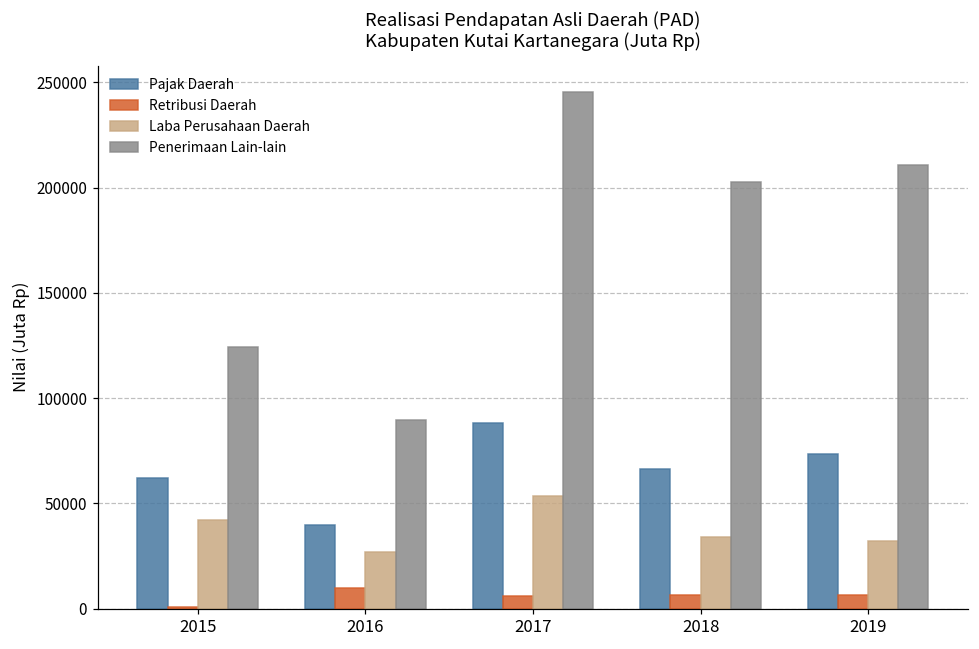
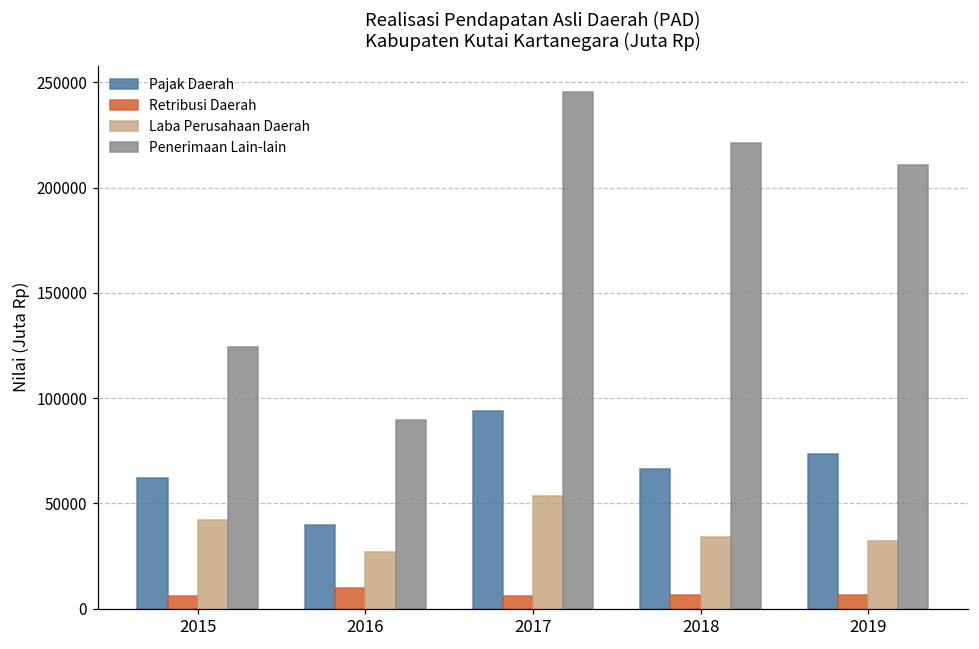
Retribusi Daerah, 2015: 1000 -> 6000
Pajak Daerah, 2017: 88000 -> 94000
Penerimaan Lain-lain, 2018: 203000 -> 221000
